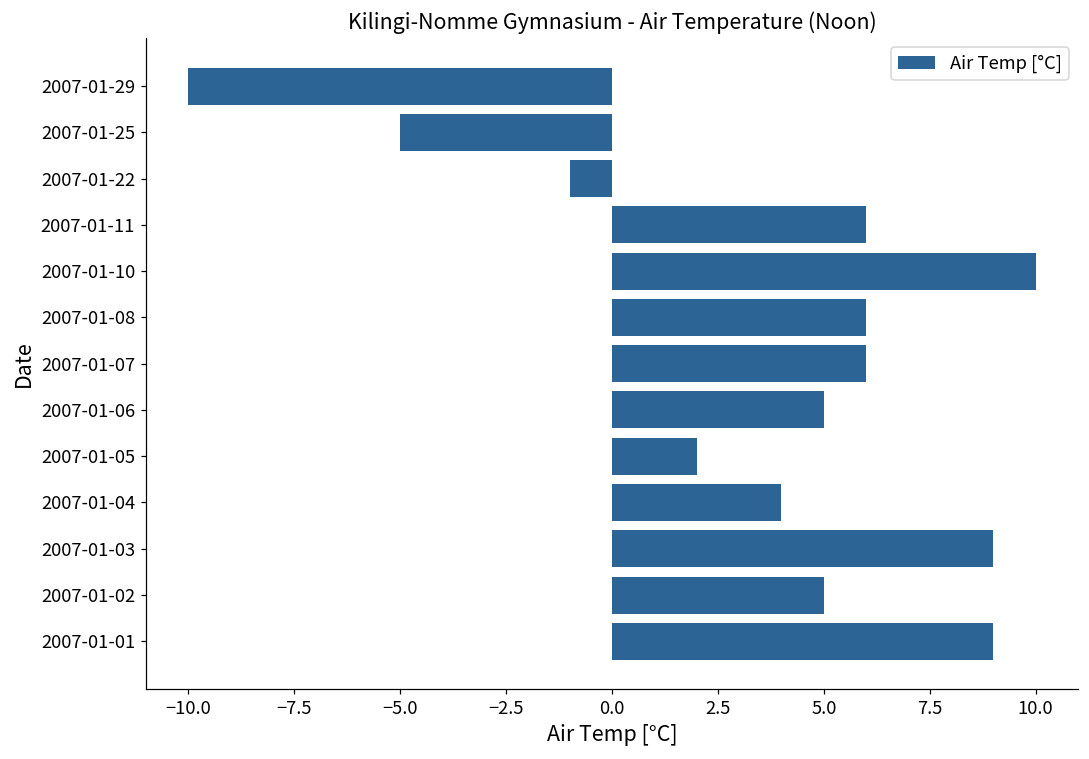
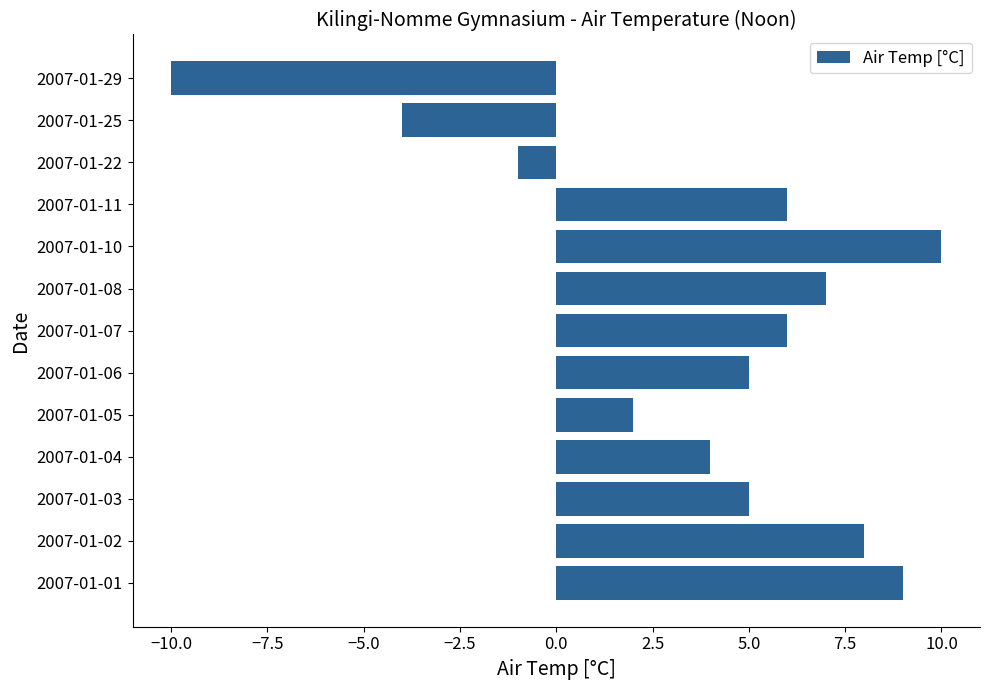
2007-01-25: -5 -> -4
2007-01-08: 6 -> 7
2007-01-03: 9 -> 5
2007-01-02: 5 -> 8
